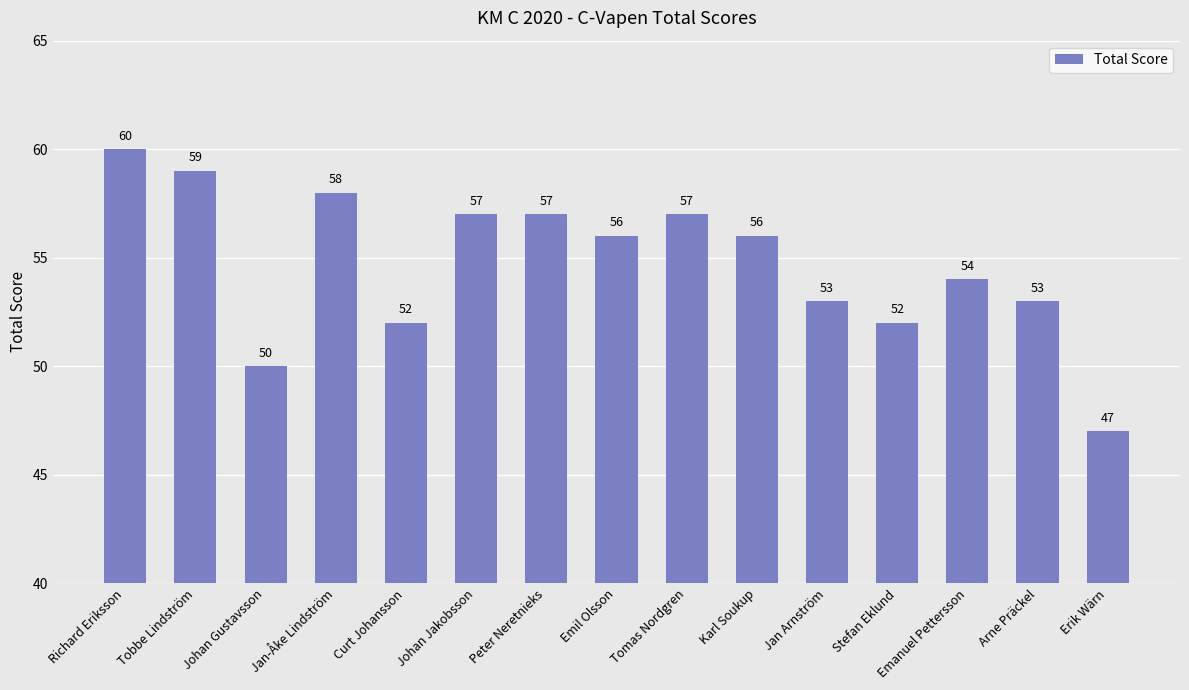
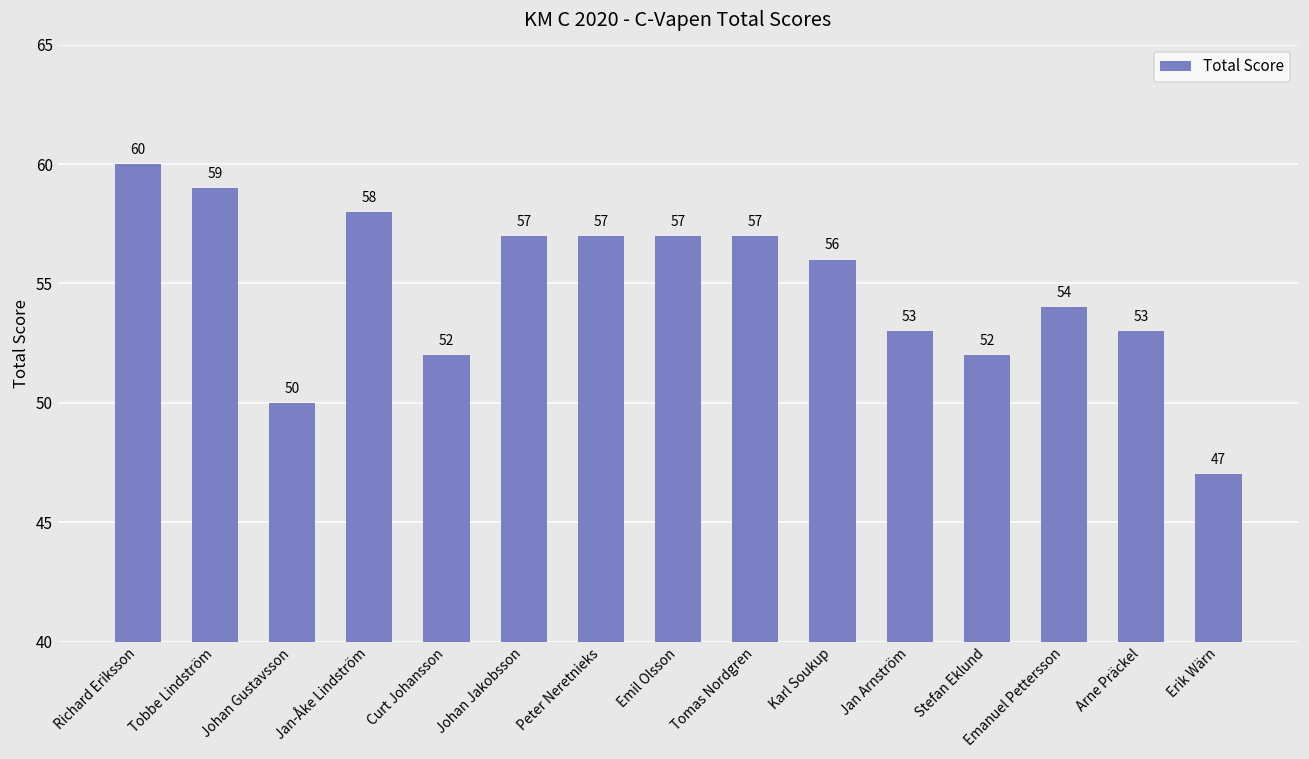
Emil Olsson: 56 -> 57
